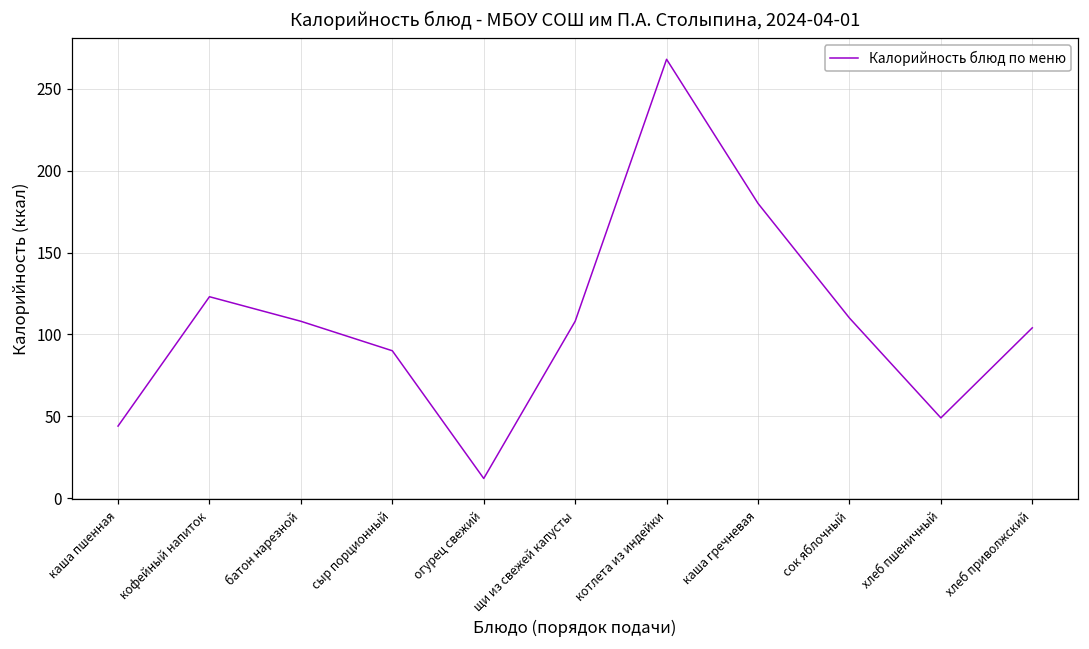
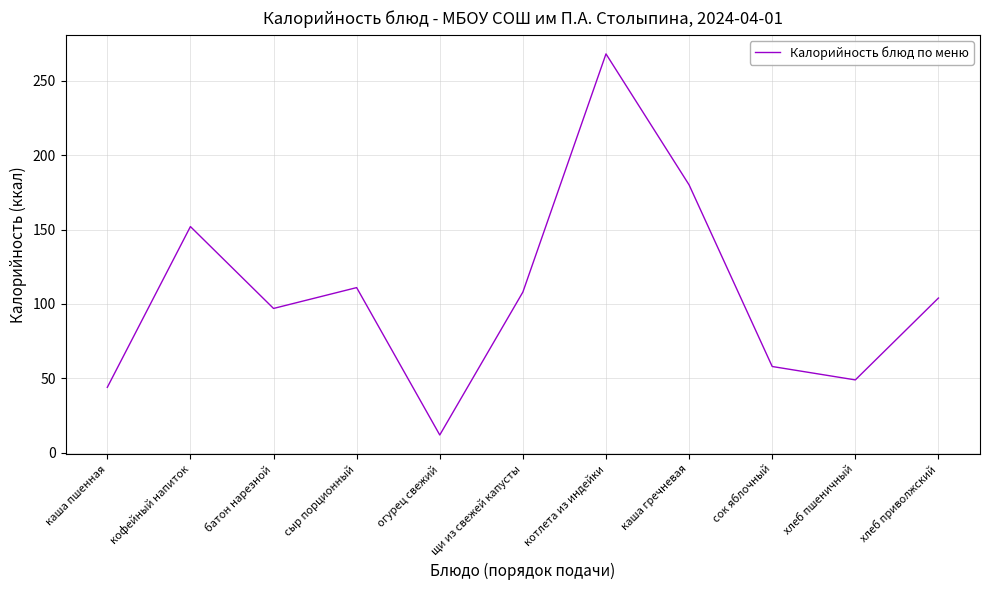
кофейный напиток: 123 -> 152
батон нарезной: 108 -> 97
сыр порционный: 90 -> 111
сок яблочный: 110 -> 58
